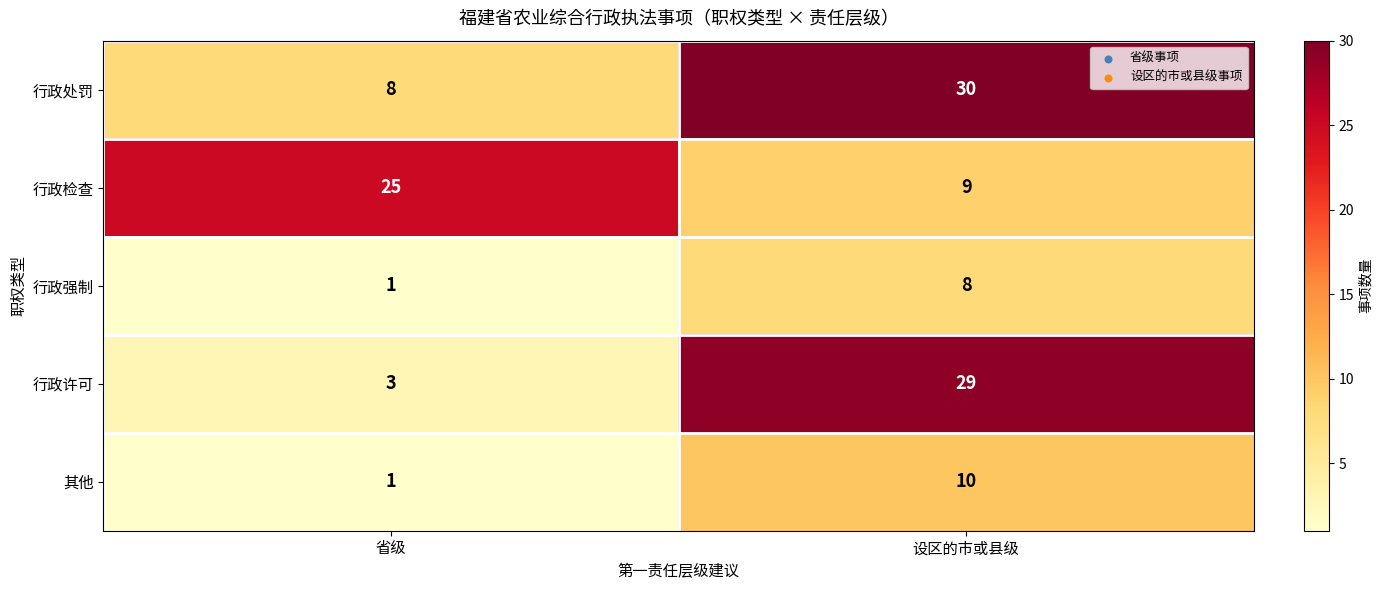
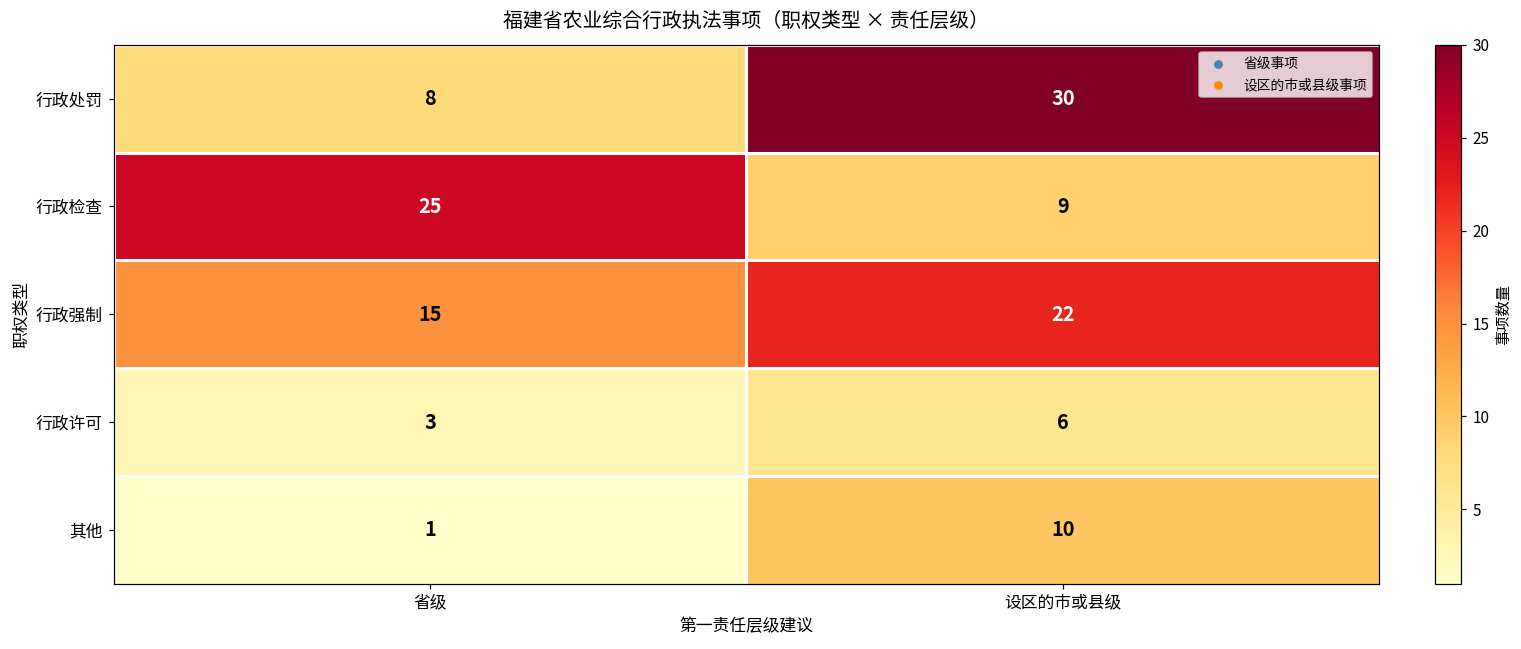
行政强制, 省级: 1 -> 15
行政强制, 设区的市或县级: 8 -> 22
行政许可, 设区的市或县级: 29 -> 6
